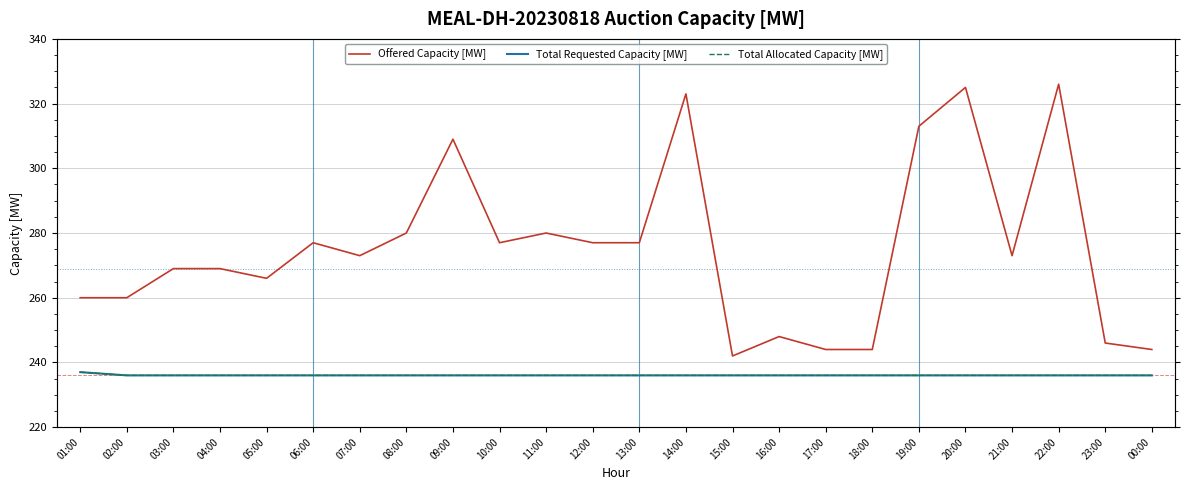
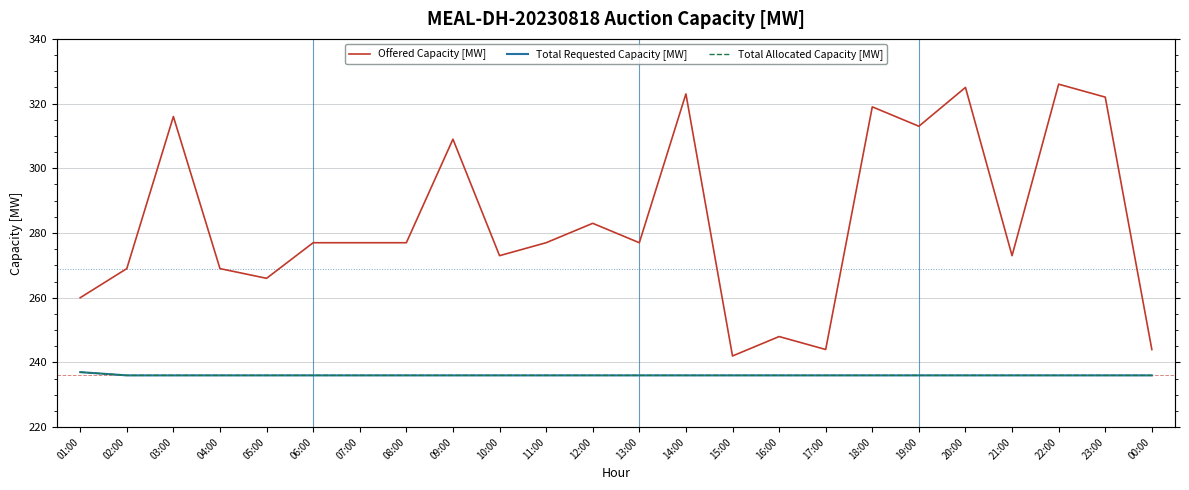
Offered Capacity [MW], 02:00: 260 -> 269
Offered Capacity [MW], 03:00: 269 -> 316
Offered Capacity [MW], 07:00: 273 -> 277
Offered Capacity [MW], 08:00: 280 -> 277
Offered Capacity [MW], 10:00: 277 -> 273
Offered Capacity [MW], 11:00: 280 -> 277
Offered Capacity [MW], 12:00: 277 -> 283
Offered Capacity [MW], 18:00: 244 -> 319
Offered Capacity [MW], 23:00: 246 -> 322
